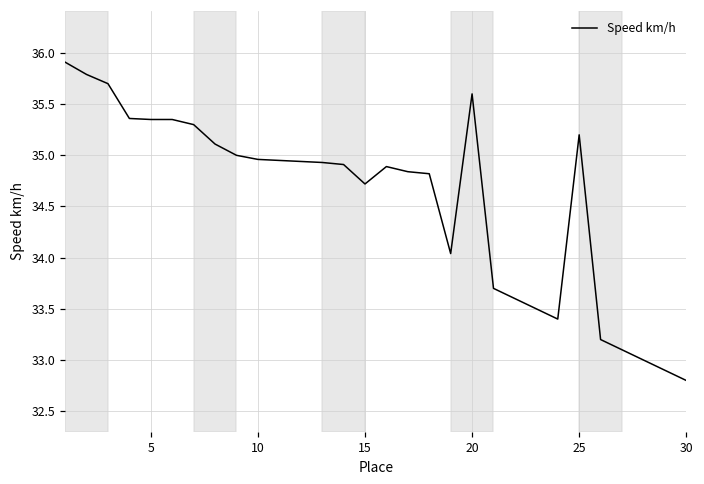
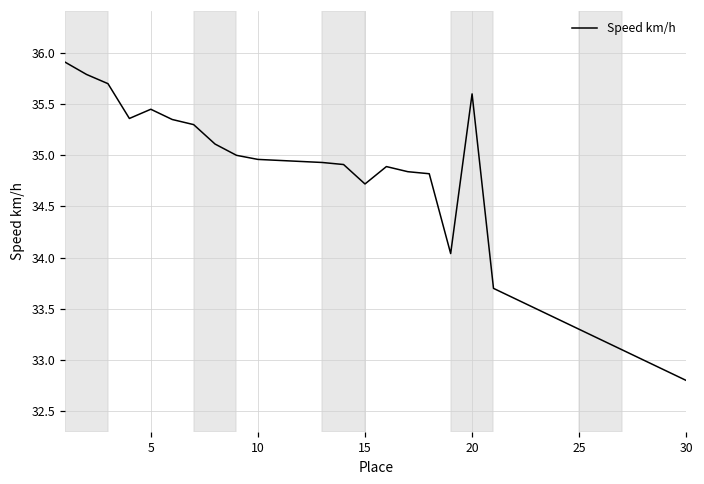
5: 35.4 -> 35.5
25: 35.2 -> 33.3
